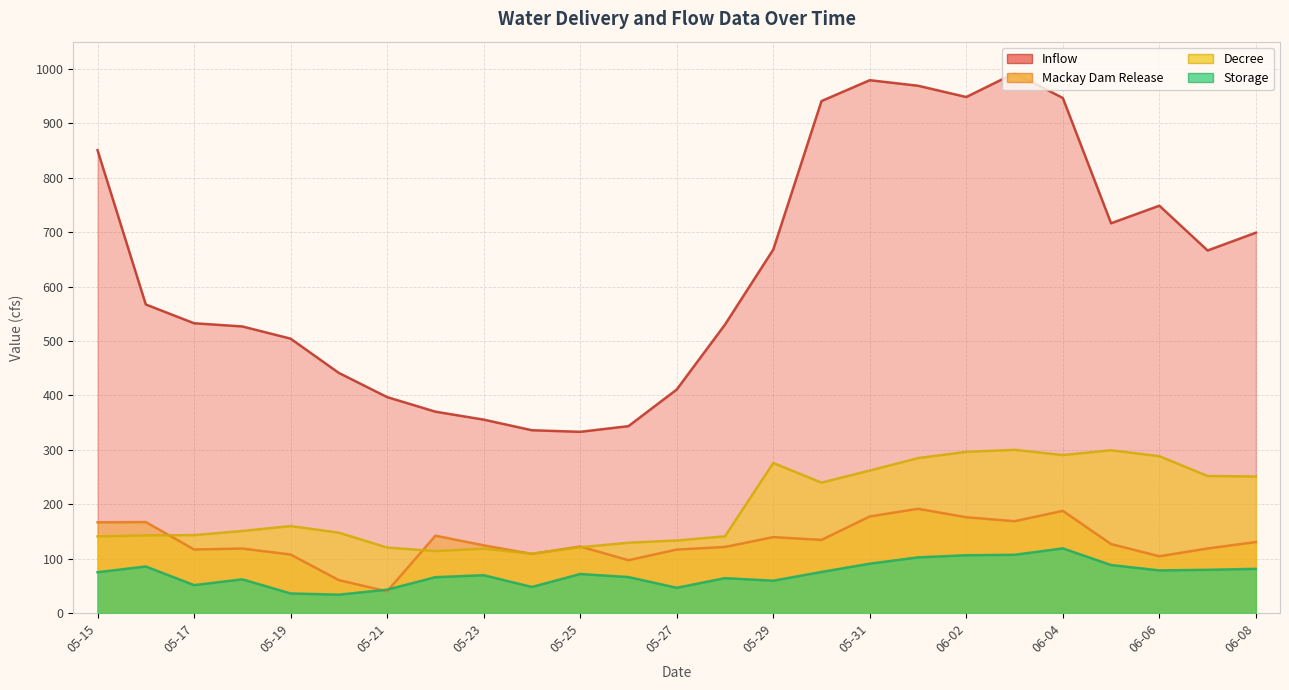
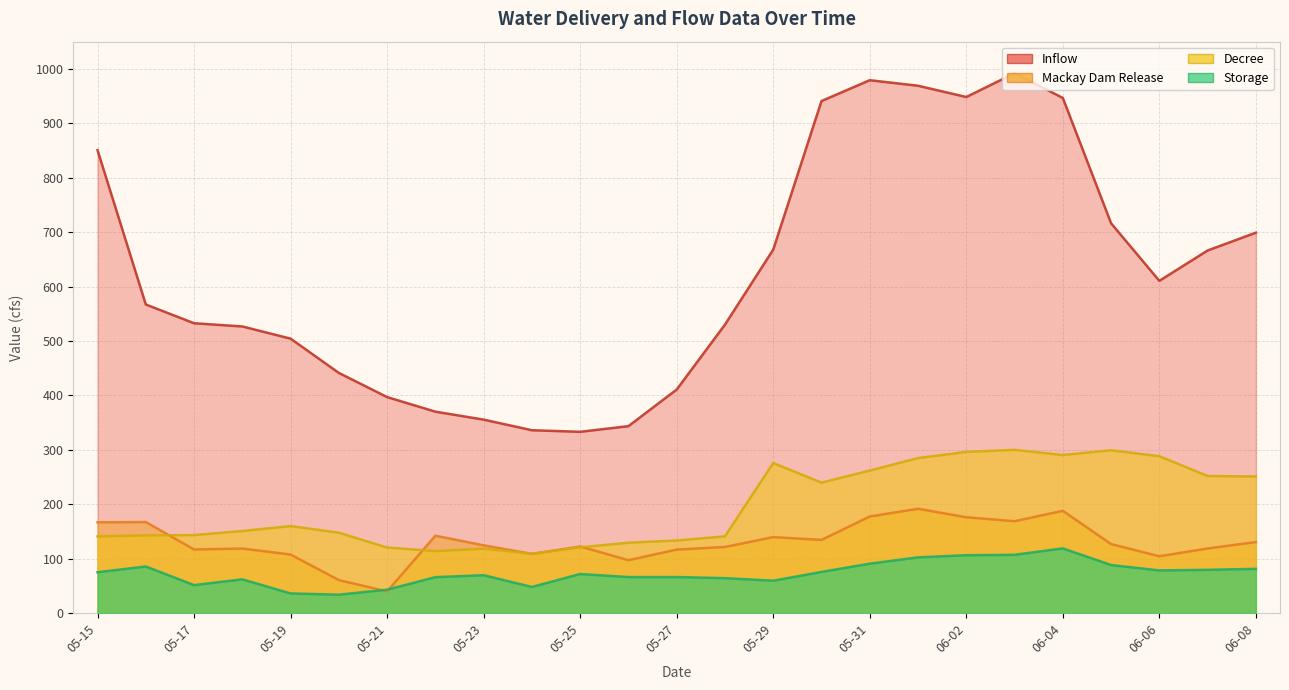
Storage, 05-27: 50 -> 70
Inflow, 06-06: 750 -> 610
